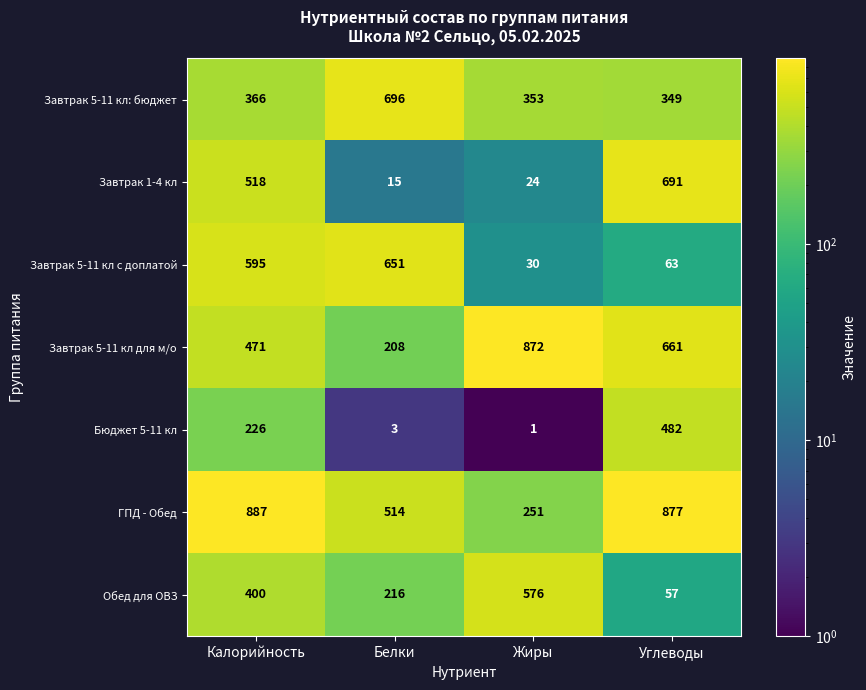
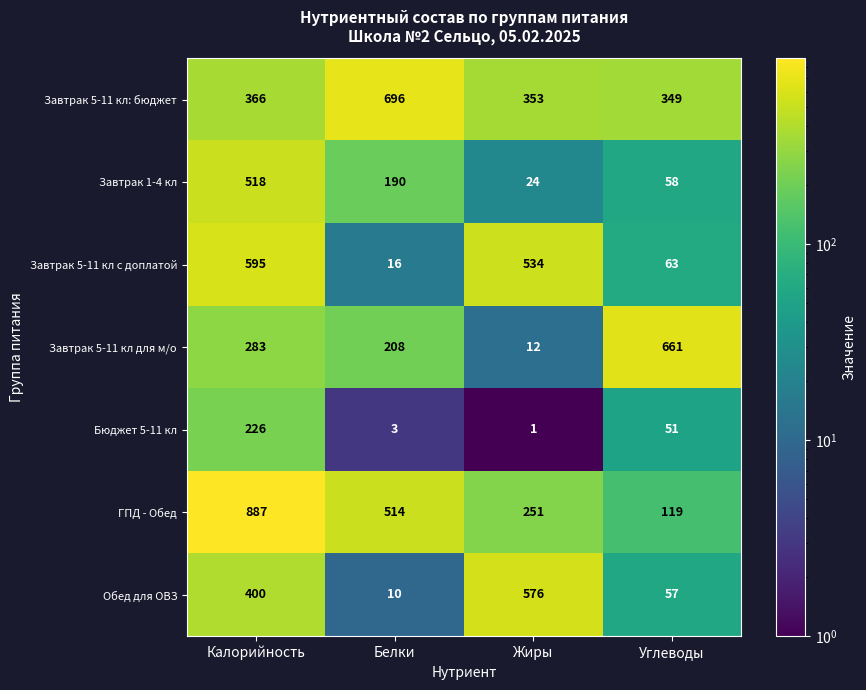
Завтрак 1-4 кл, Белки: 15 -> 190
Завтрак 1-4 кл, Углеводы: 691 -> 58
Завтрак 5-11 кл с доплатой, Белки: 651 -> 16
Завтрак 5-11 кл с доплатой, Жиры: 30 -> 534
Завтрак 5-11 кл для м/о, Калорийность: 471 -> 283
Завтрак 5-11 кл для м/о, Жиры: 872 -> 12
Бюджет 5-11 кл, Углеводы: 482 -> 51
ГПД - Обед, Углеводы: 877 -> 119
Обед для ОВЗ, Белки: 216 -> 10
